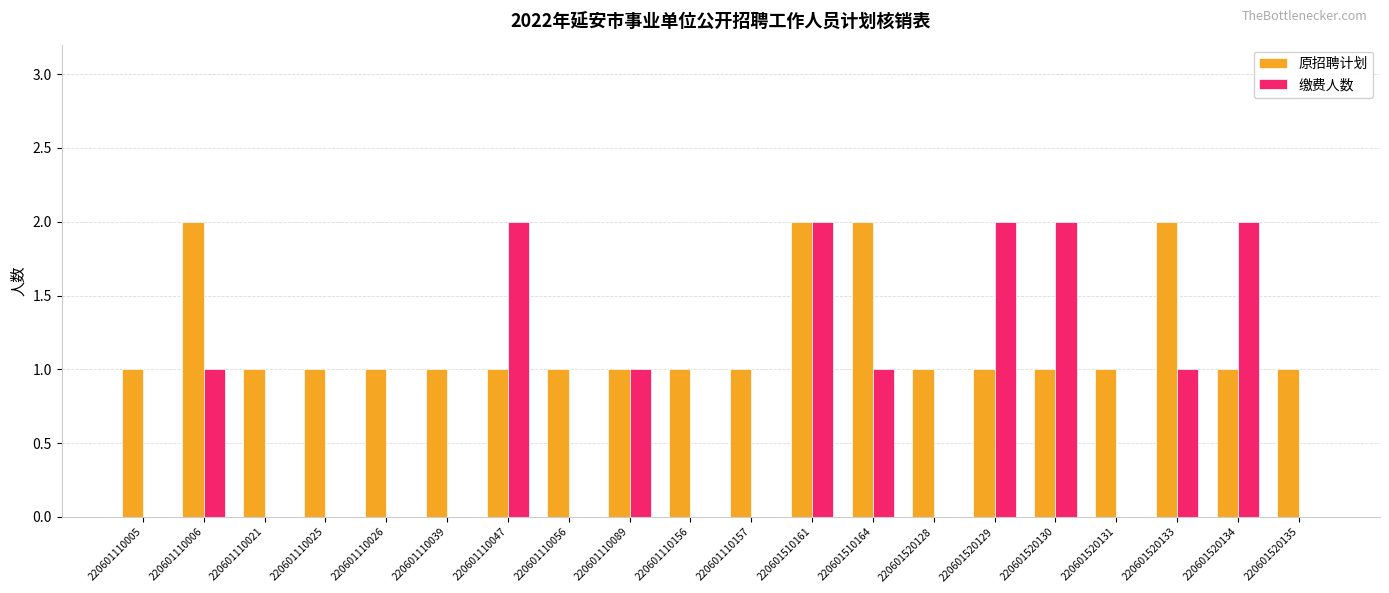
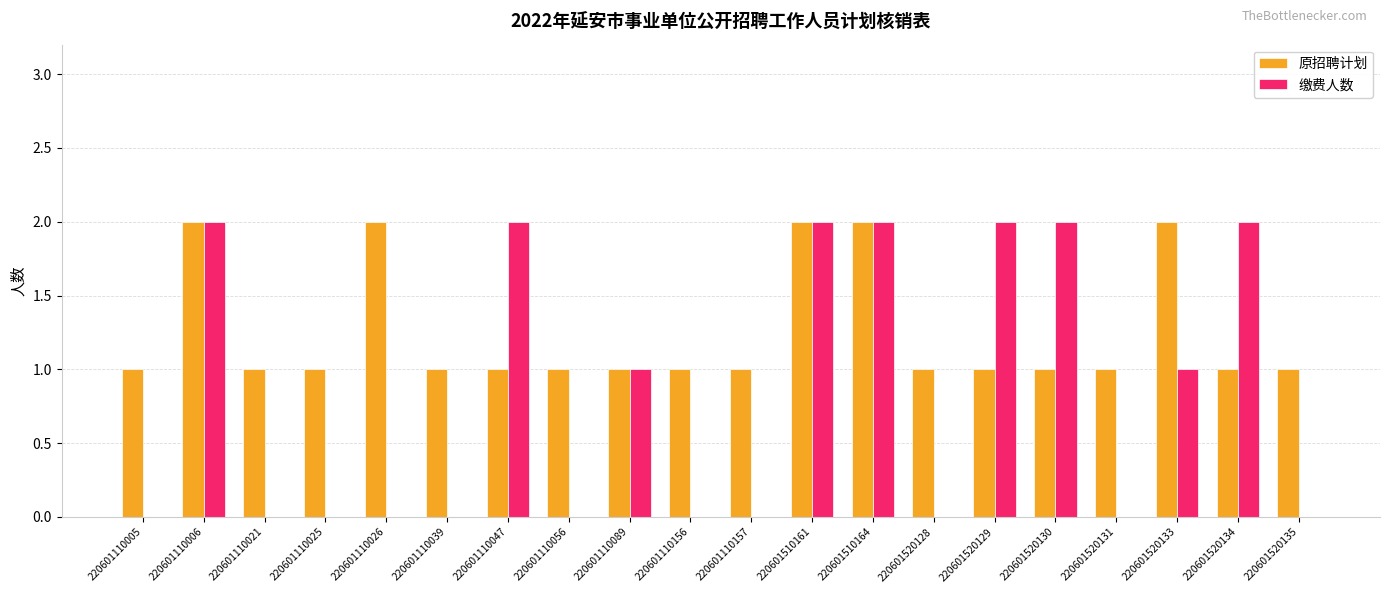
缴费人数, 220601110006: 1 -> 2
原招聘计划, 220601110026: 1 -> 2
缴费人数, 220601510164: 1 -> 2
